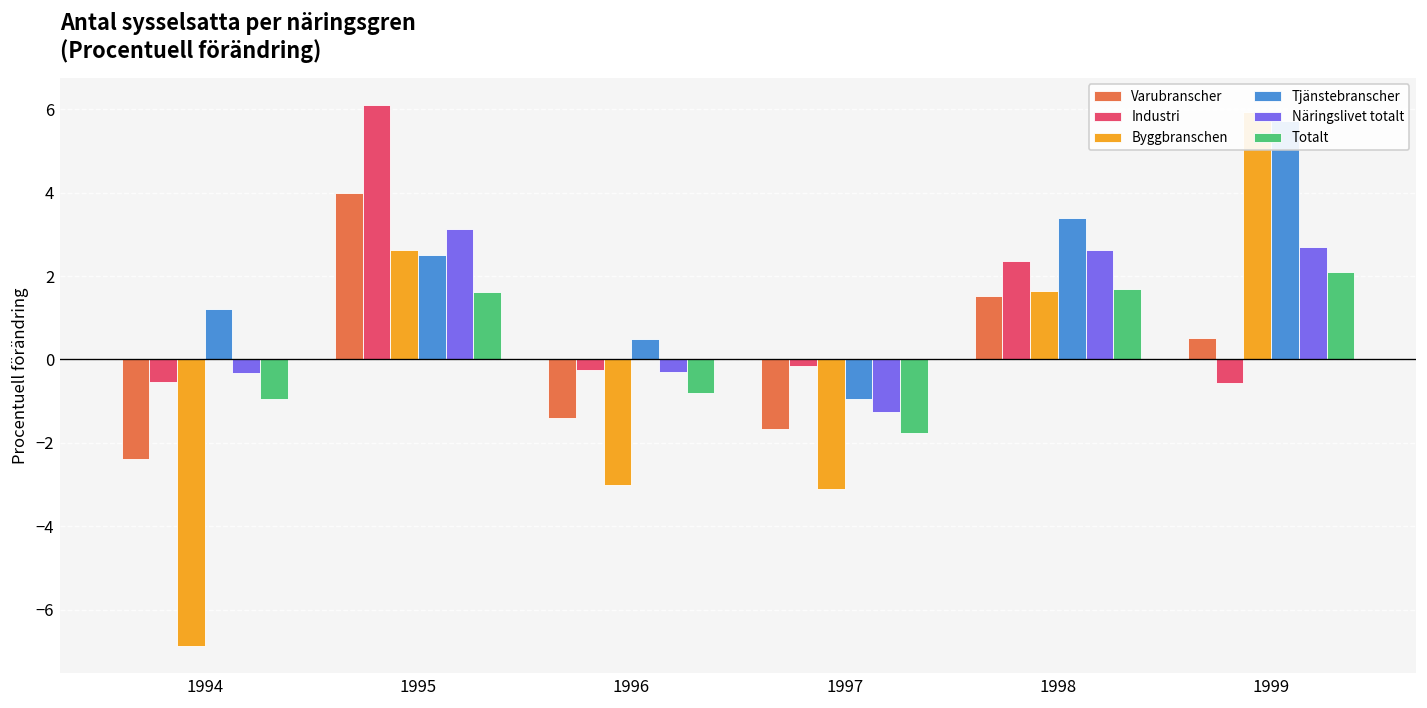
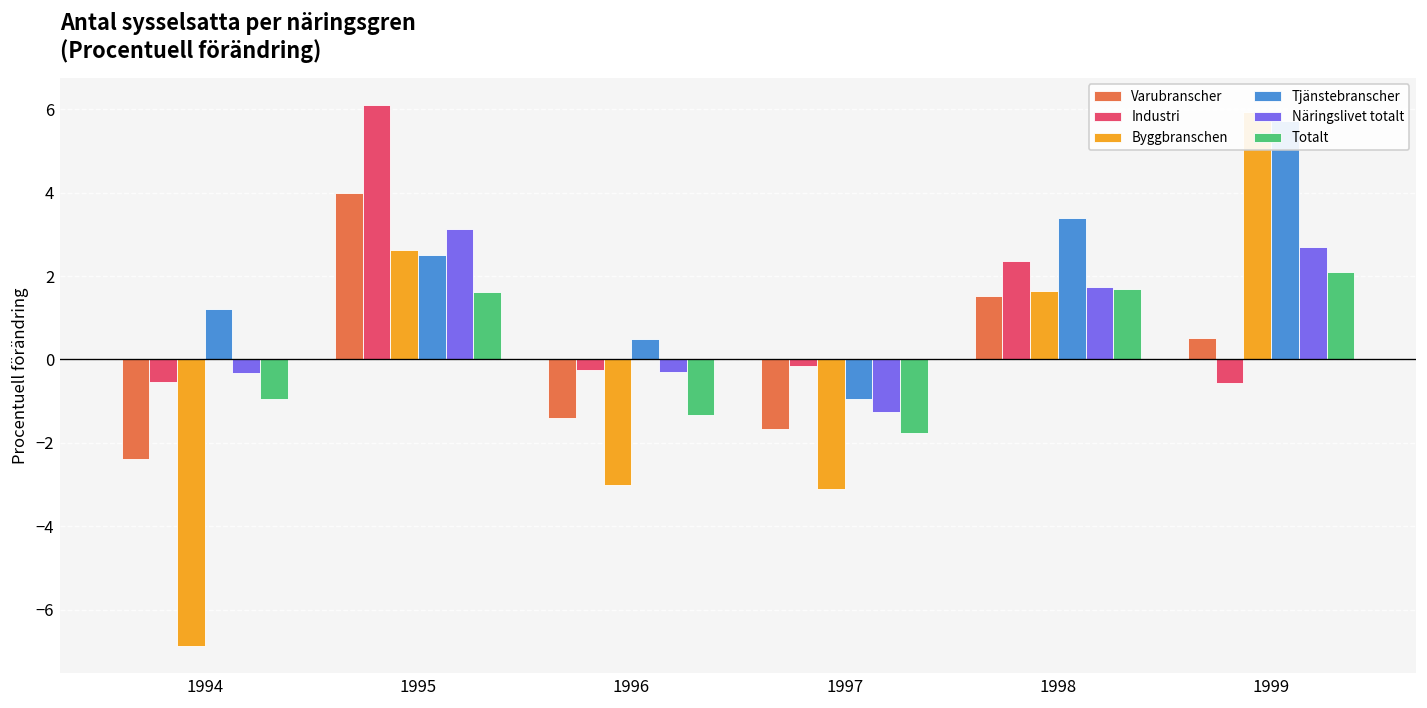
Totalt, 1996: -0.8 -> -1.3
Näringslivet totalt, 1998: 2.6 -> 1.7
